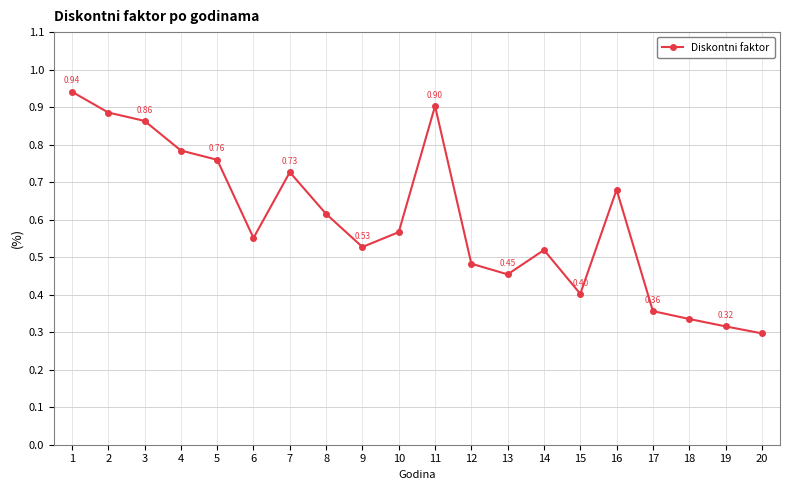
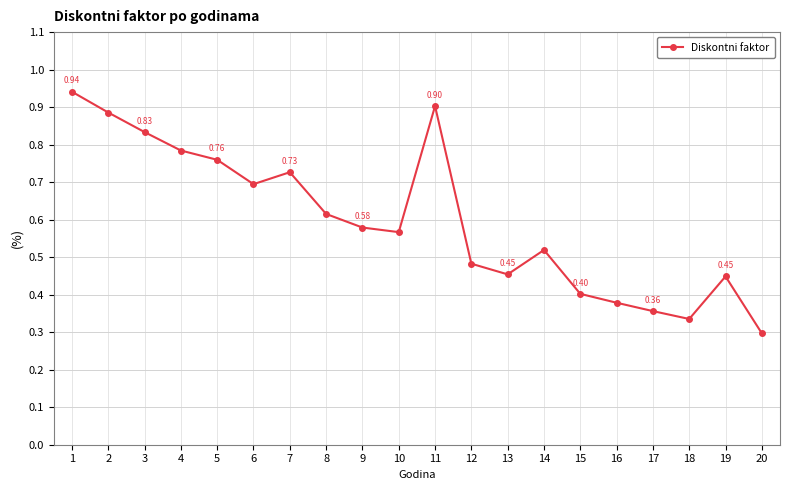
3: 0.86 -> 0.83
6: 0.55 -> 0.69
9: 0.53 -> 0.58
16: 0.68 -> 0.38
19: 0.32 -> 0.45
